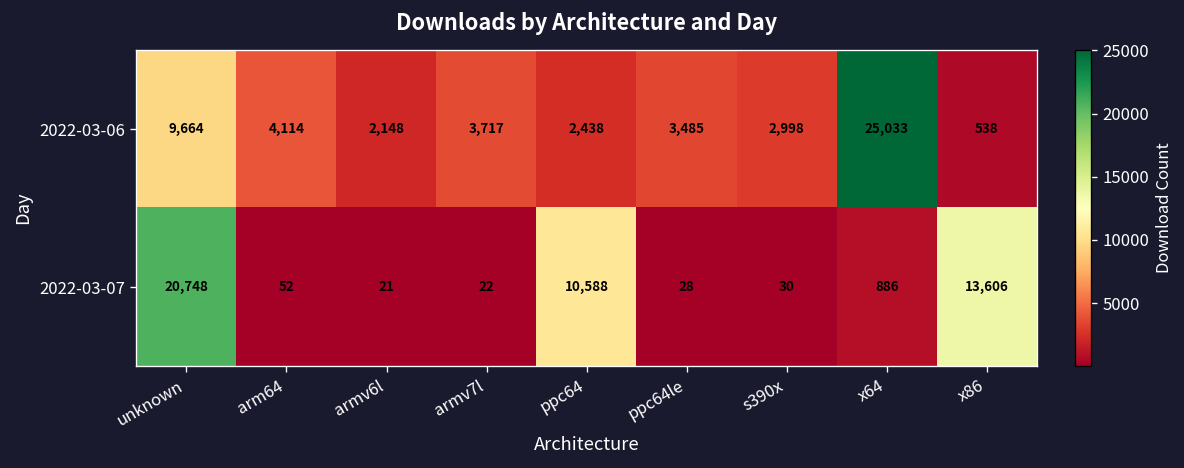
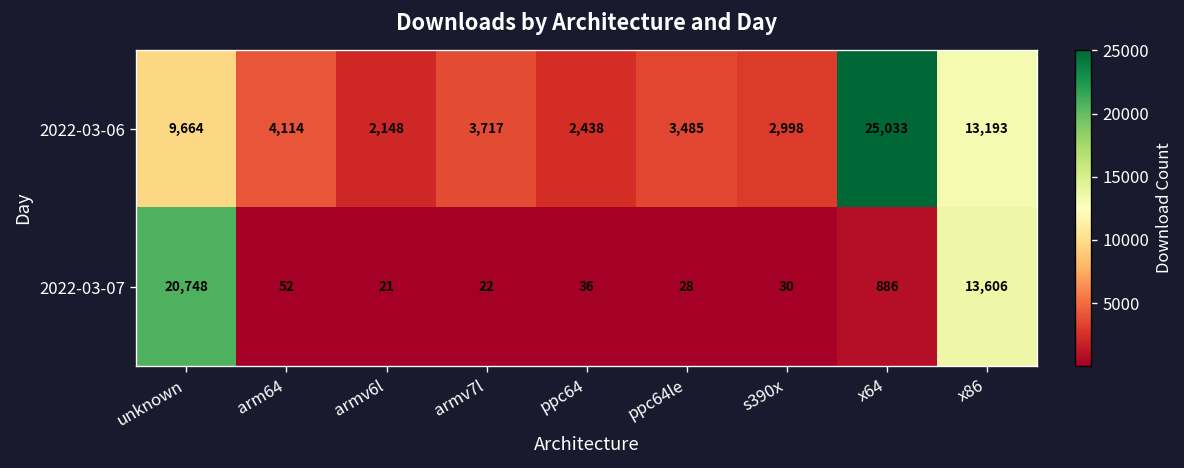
2022-03-06, x86: 538 -> 13,193
2022-03-07, ppc64: 10,588 -> 36
